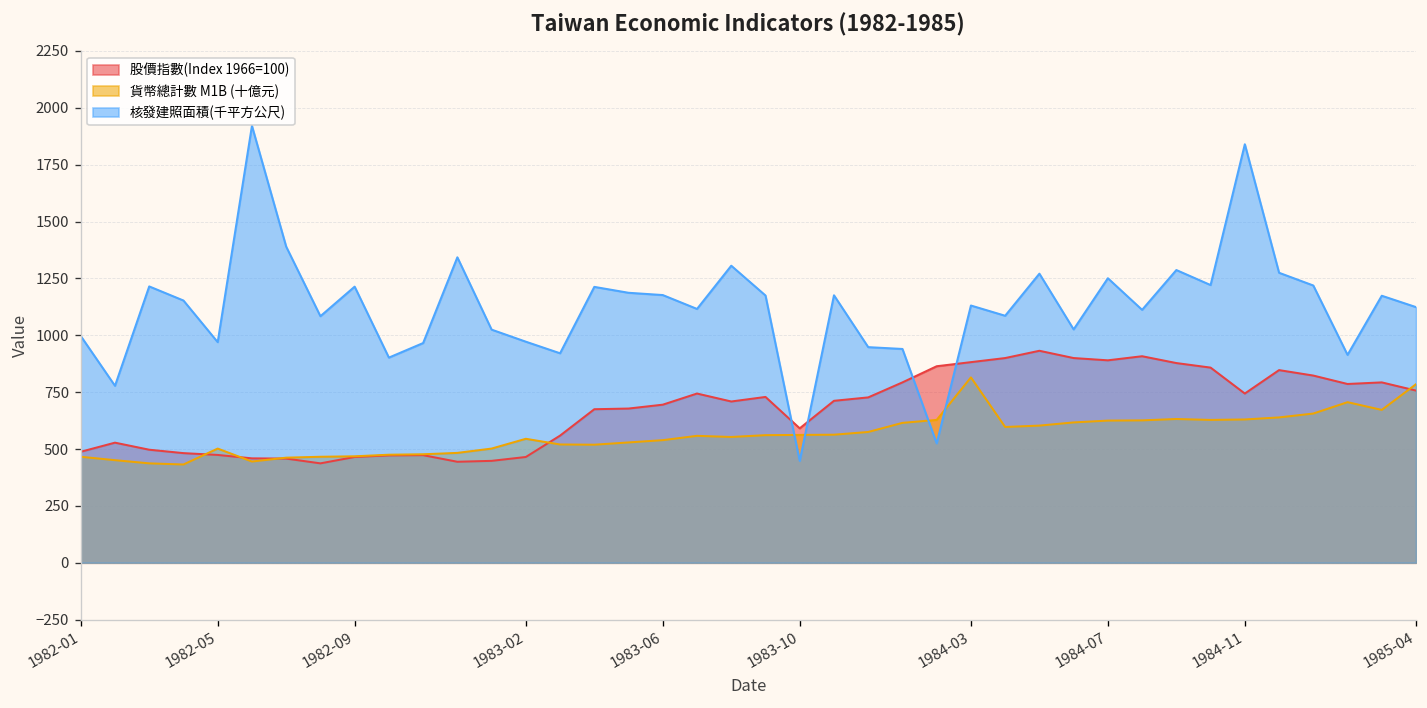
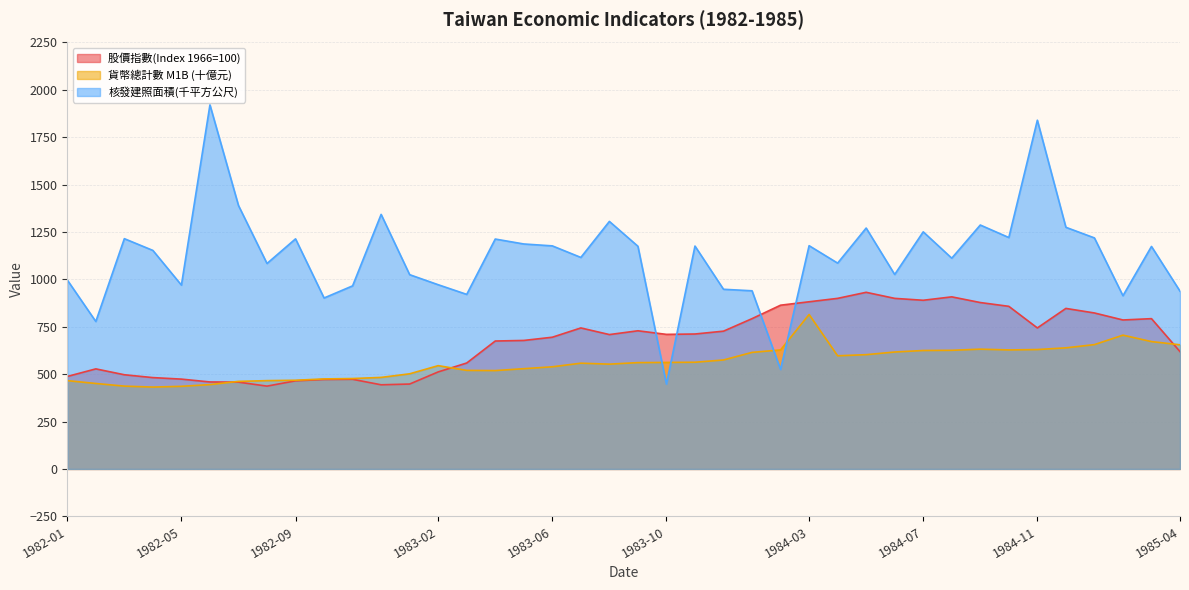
貨幣總計數 M1B (十億元), 1982-05: 500 -> 440
股價指數(Index 1966=100), 1983-02: 470 -> 510
股價指數(Index 1966=100), 1983-10: 590 -> 710
核發建照面積(千平方公尺), 1984-03: 1130 -> 1180
股價指數(Index 1966=100), 1985-04: 760 -> 620
貨幣總計數 M1B (十億元), 1985-04: 790 -> 660
核發建照面積(千平方公尺), 1985-04: 1120 -> 940
